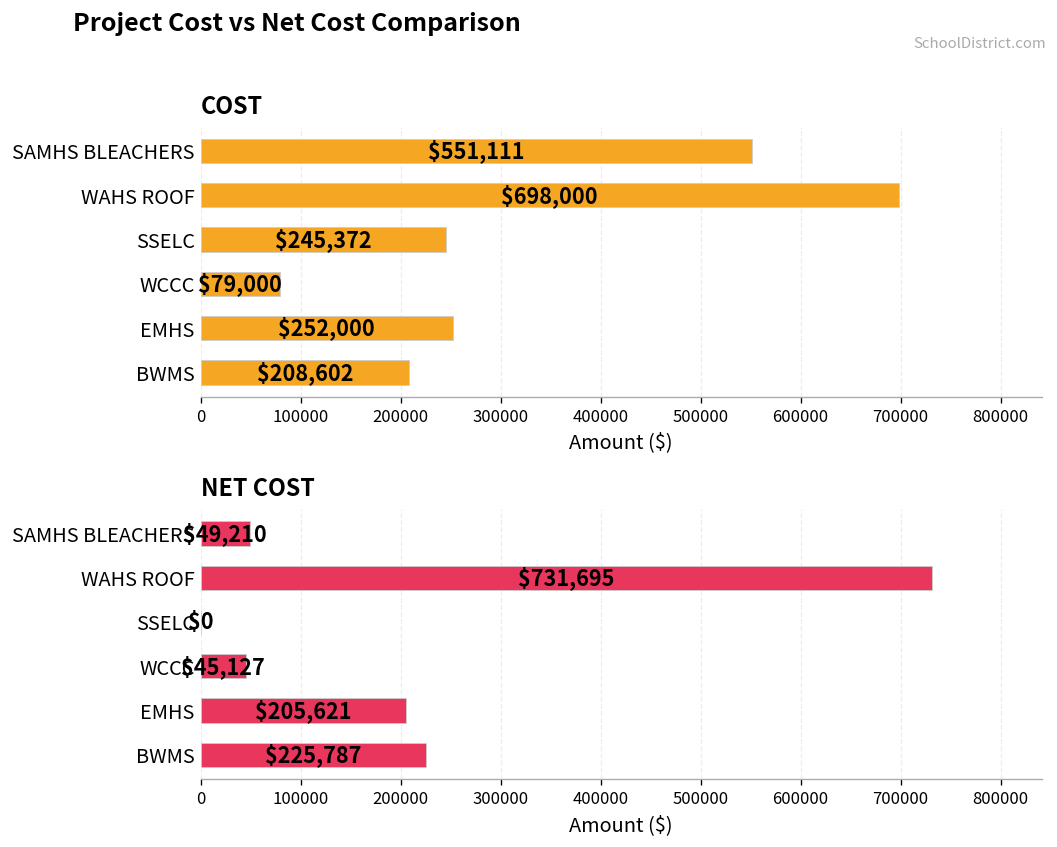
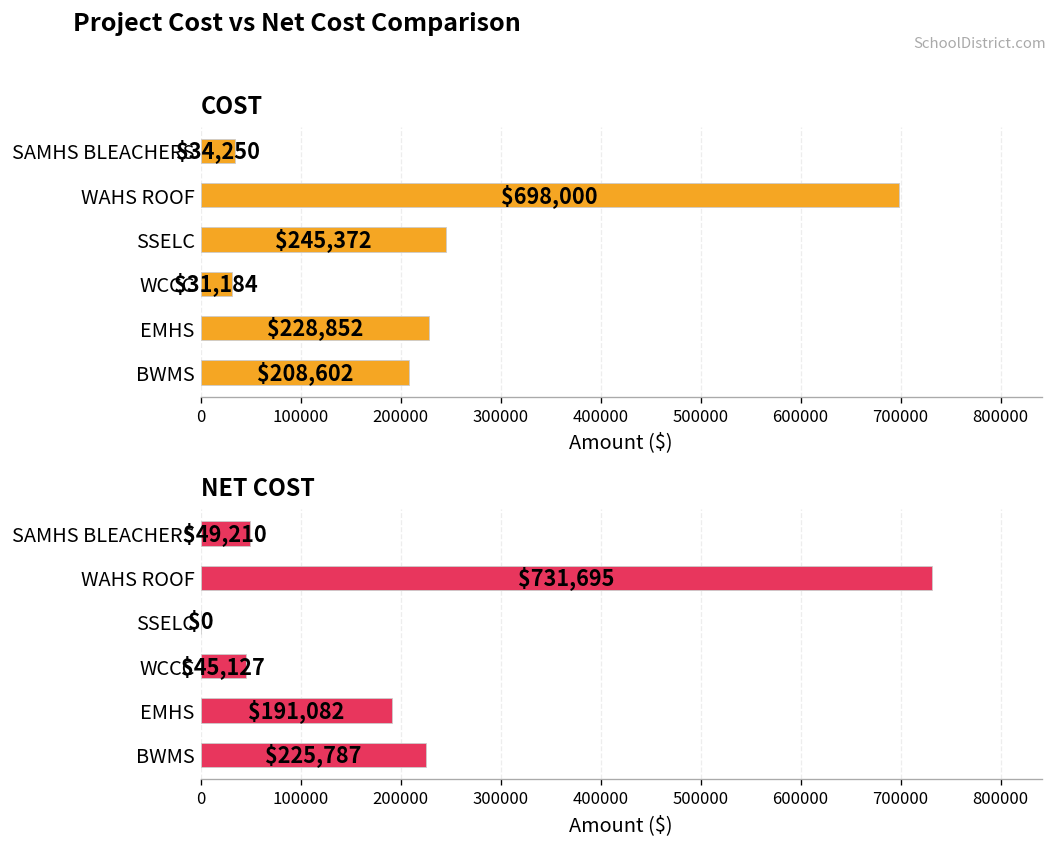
COST, SAMHS BLEACHERS: $551,111 -> $34,250
COST, WCCC: $79,000 -> $31,184
COST, EMHS: $252,000 -> $228,852
NET COST, EMHS: $205,621 -> $191,082
